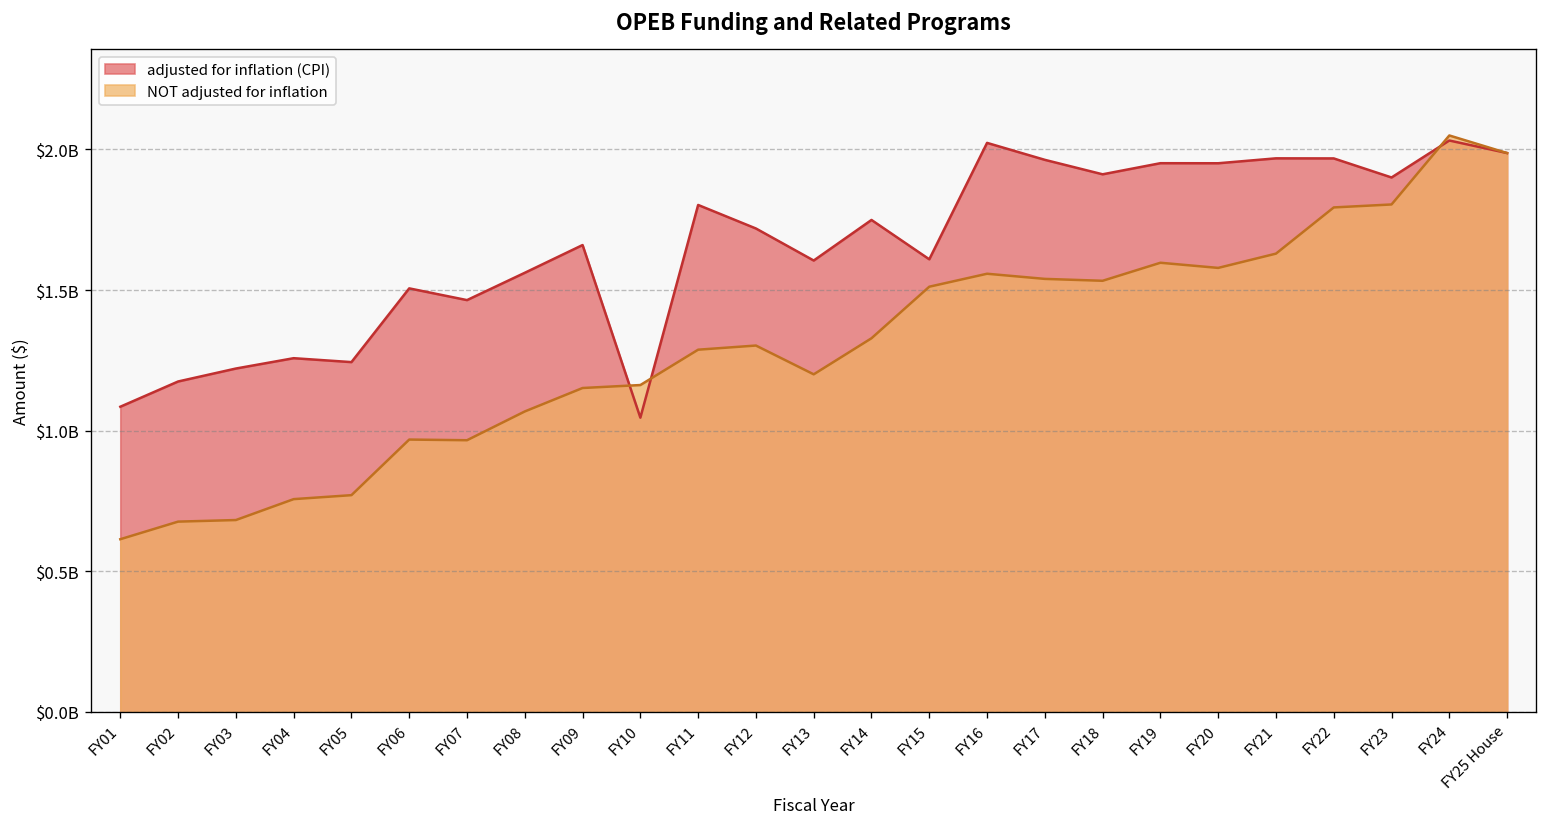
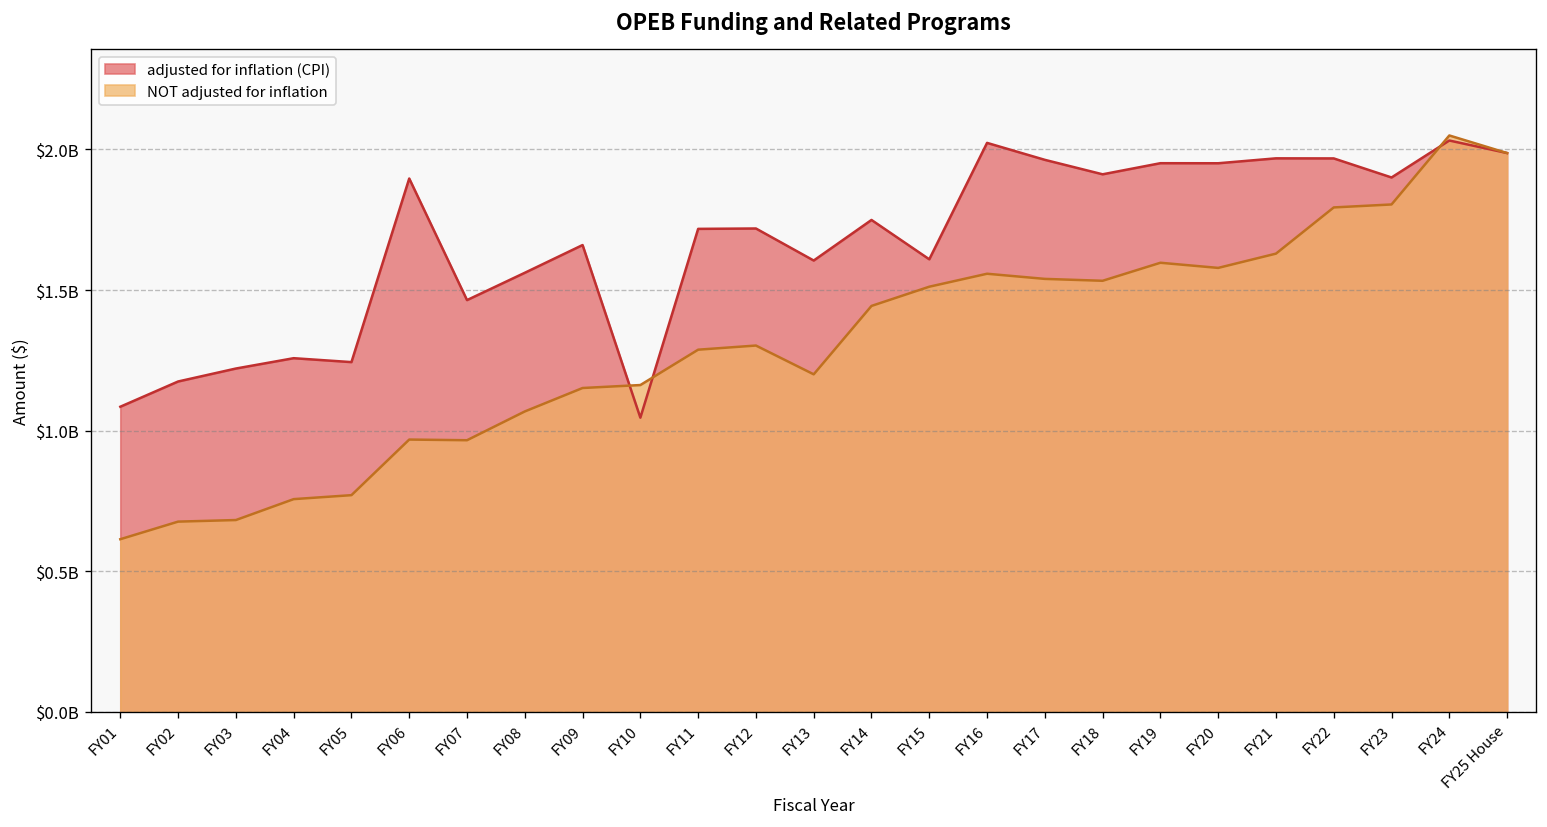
adjusted for inflation (CPI), FY06: $1510000000 -> $1900000000
adjusted for inflation (CPI), FY11: $1800000000 -> $1720000000
NOT adjusted for inflation, FY14: $1330000000 -> $1440000000
